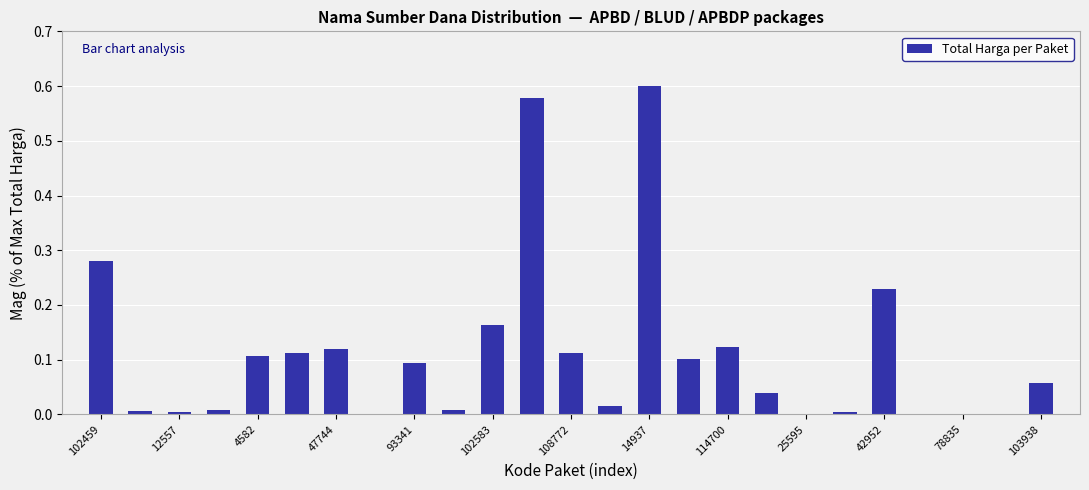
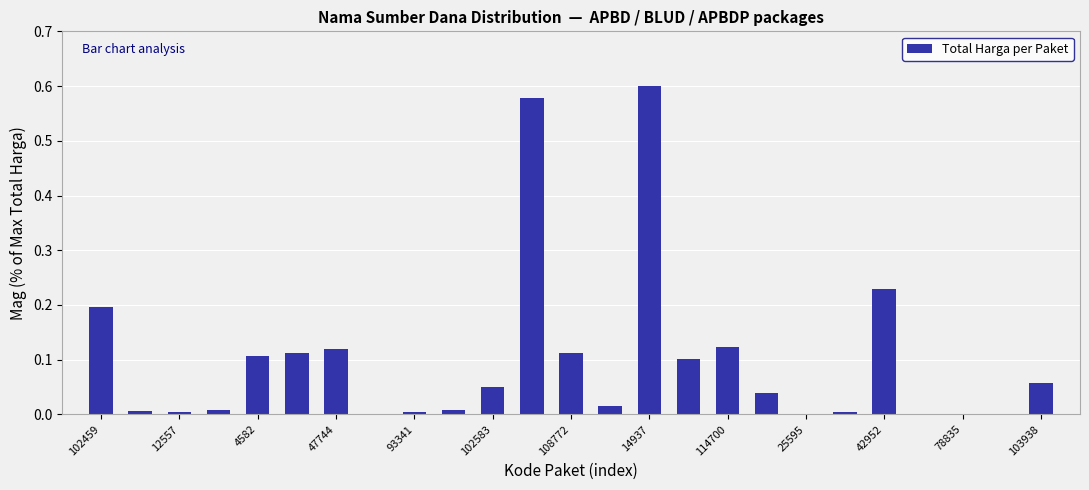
102459: 0.28 -> 0.20
93341: 0.09 -> 0.00
102583: 0.16 -> 0.05
